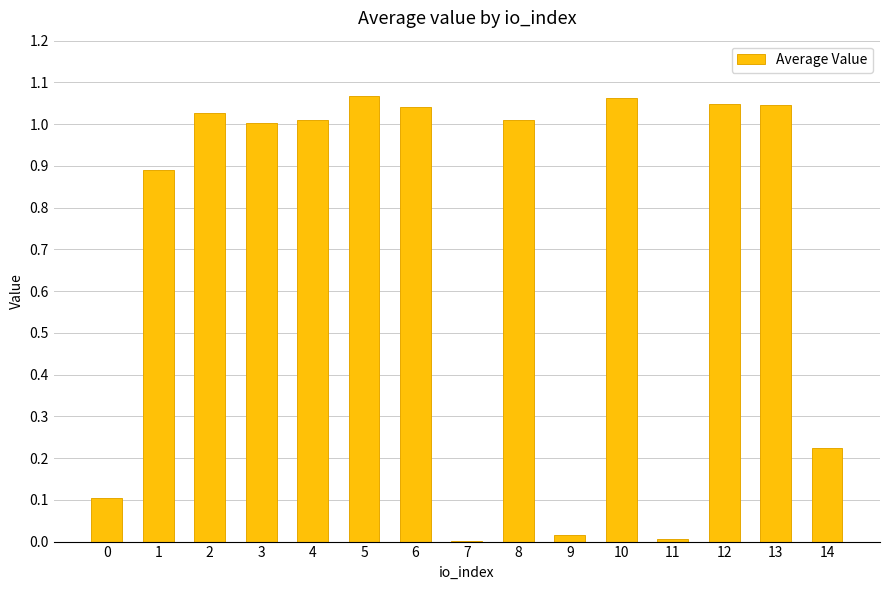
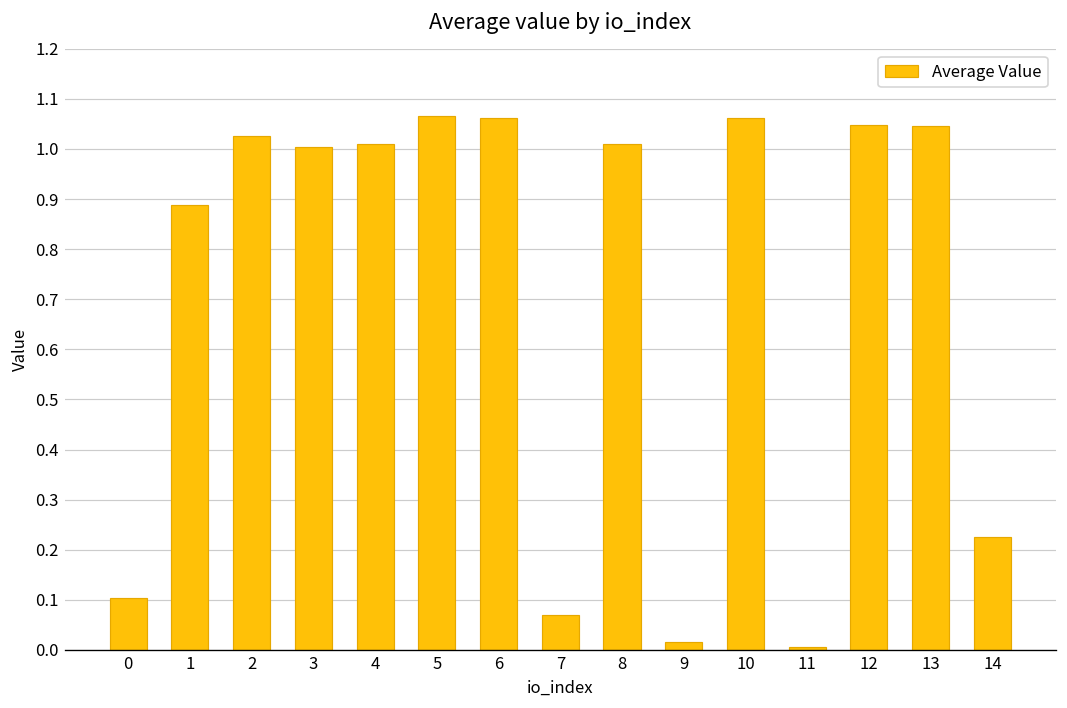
6: 1.04 -> 1.06
7: 0.00 -> 0.07
